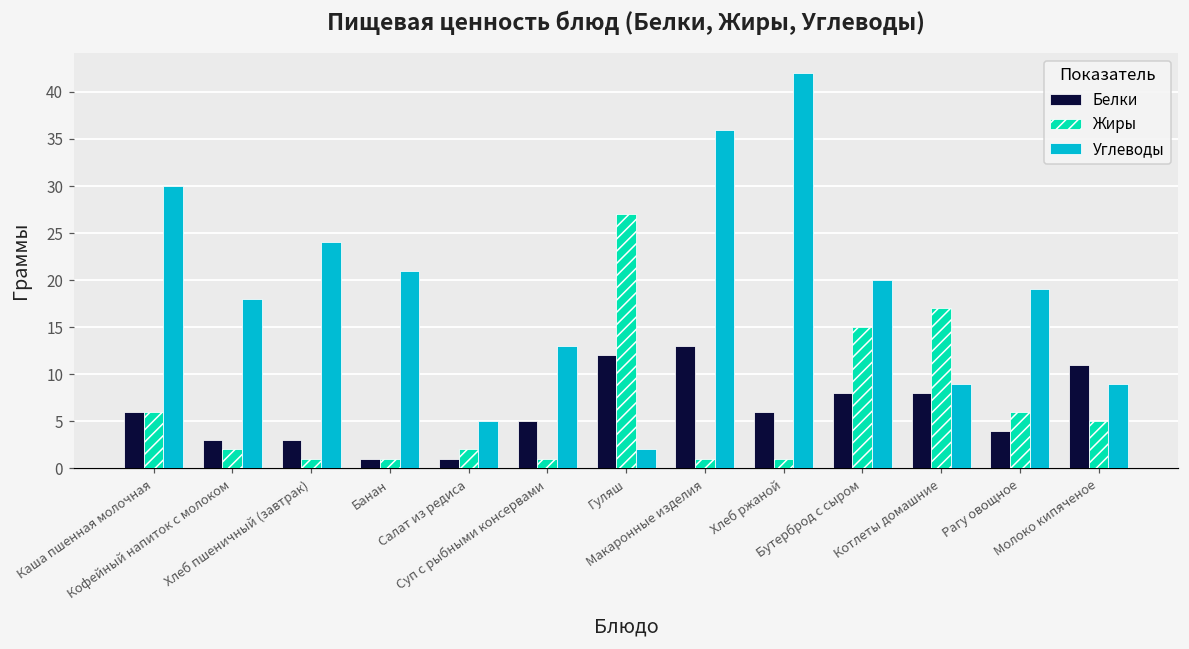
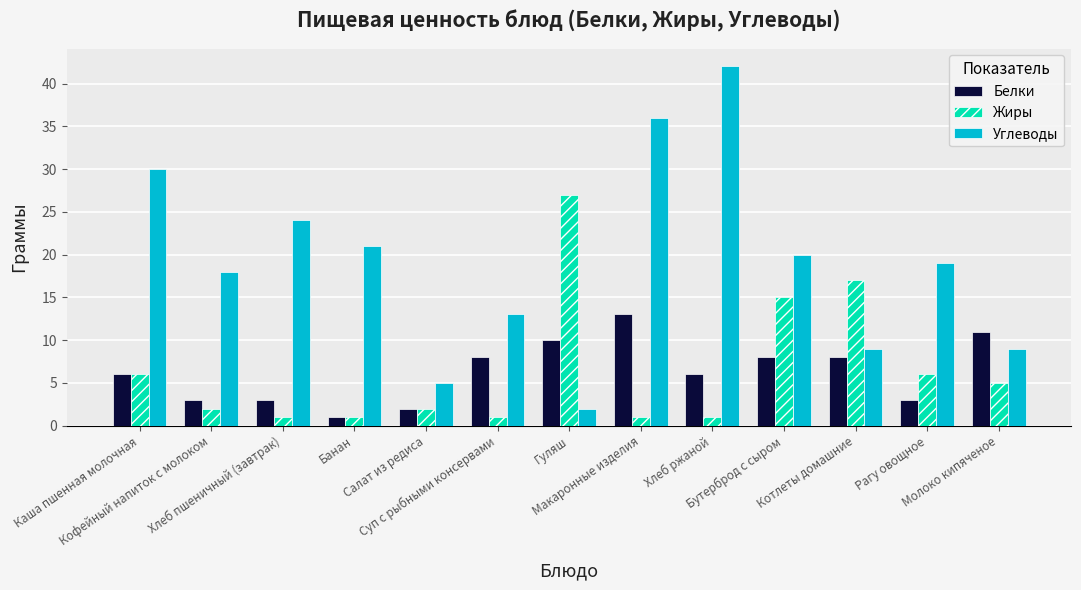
Белки, Салат из редиса: 1 -> 2
Белки, Суп с рыбными консервами: 5 -> 8
Белки, Гуляш: 12 -> 10
Белки, Рагу овощное: 4 -> 3
